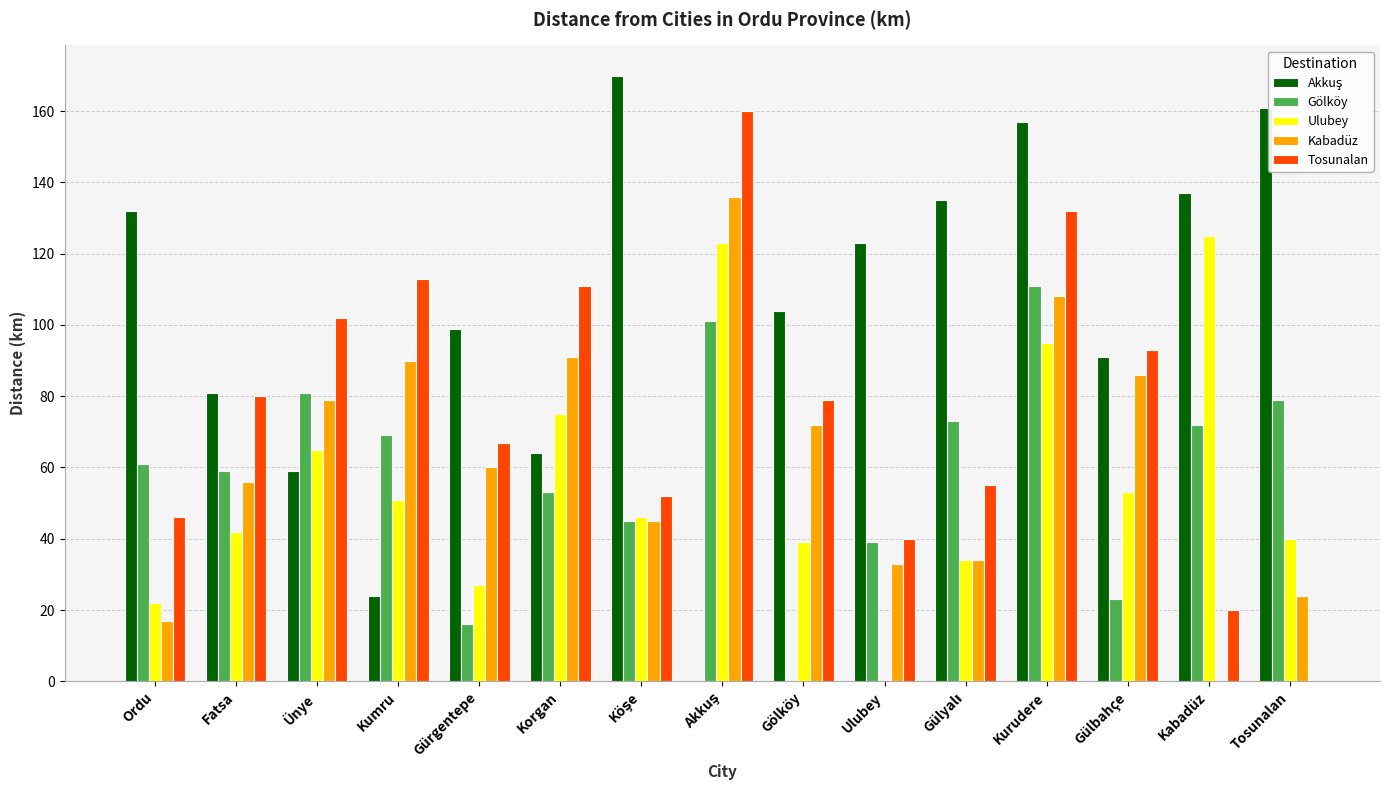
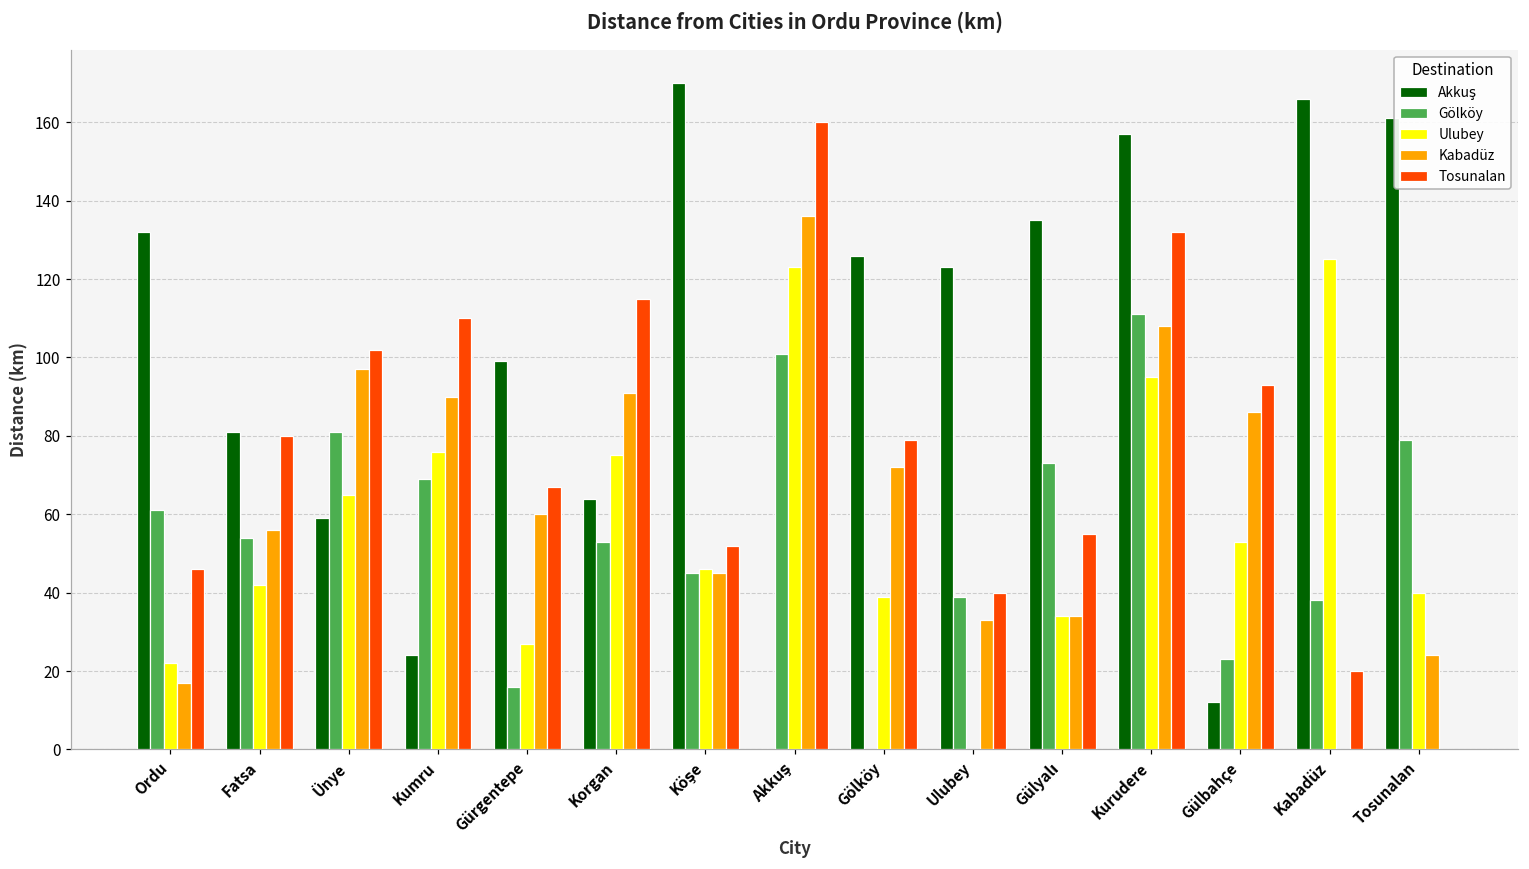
Gölköy, Fatsa: 59 -> 54
Kabadüz, Ünye: 79 -> 97
Ulubey, Kumru: 51 -> 76
Tosunalan, Kumru: 113 -> 110
Tosunalan, Korgan: 111 -> 115
Akkuş, Gölköy: 104 -> 126
Akkuş, Gülbahçe: 91 -> 12
Akkuş, Kabadüz: 137 -> 166
Gölköy, Kabadüz: 72 -> 38
